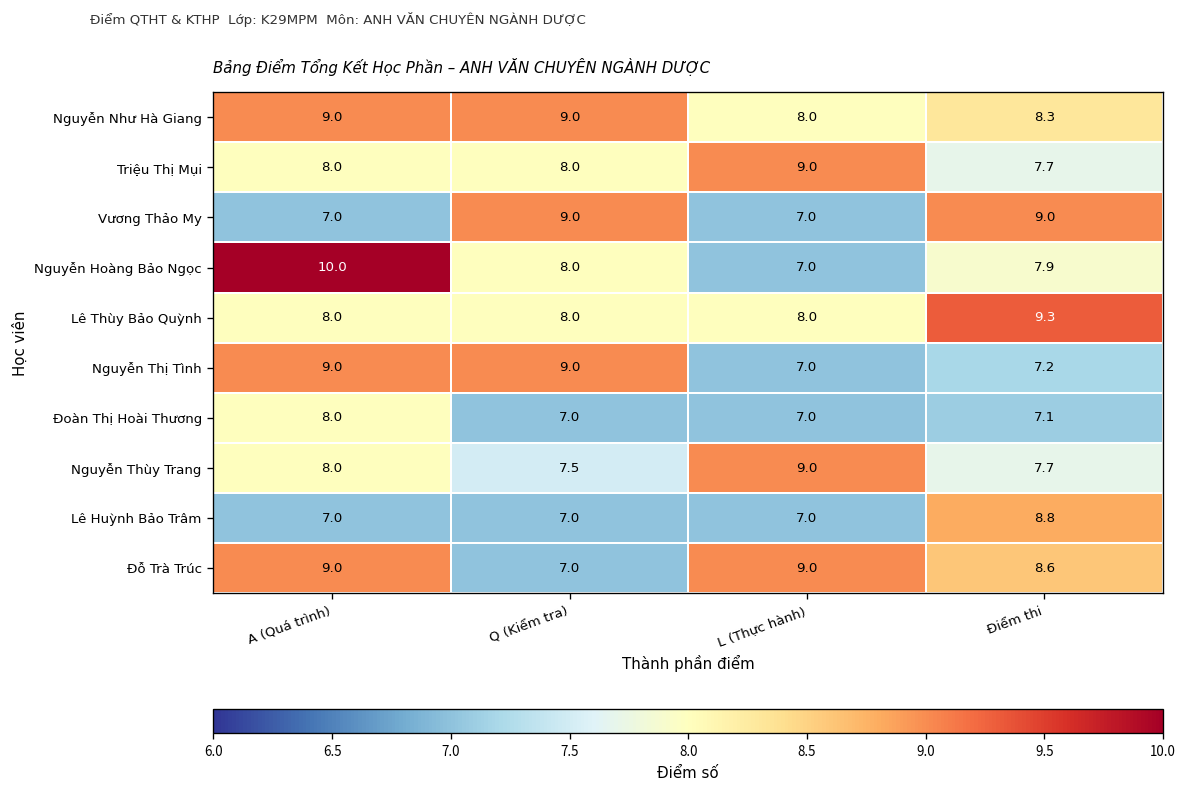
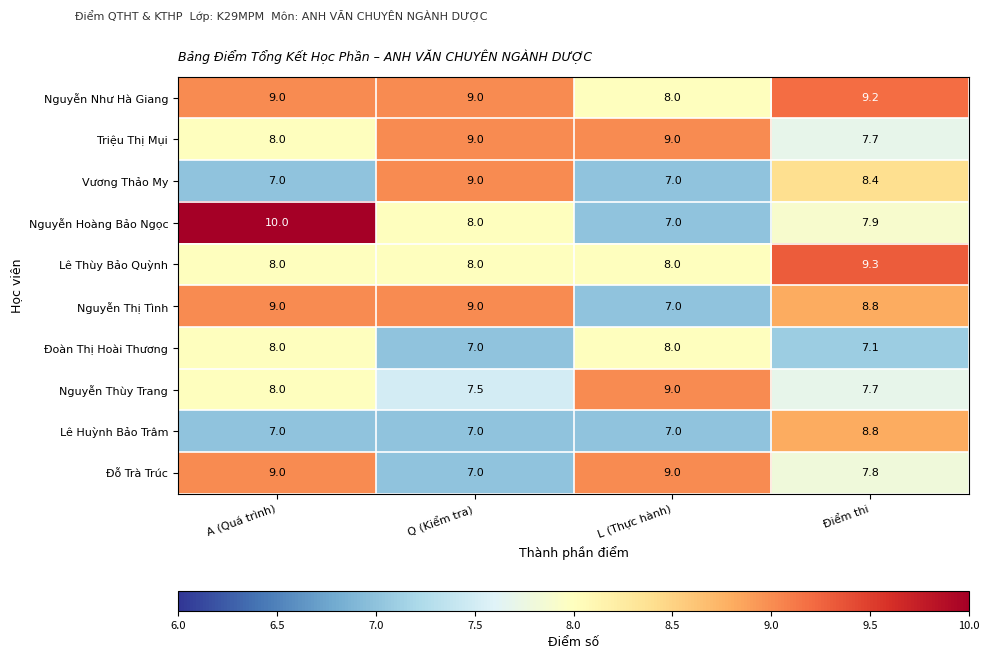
Nguyễn Như Hà Giang, Điểm thi: 8.3 -> 9.2
Triệu Thị Mụi, Q (Kiểm tra): 8.0 -> 9.0
Vương Thảo My, Điểm thi: 9.0 -> 8.4
Nguyễn Thị Tình, Điểm thi: 7.2 -> 8.8
Đoàn Thị Hoài Thương, L (Thực hành): 7.0 -> 8.0
Đỗ Trà Trúc, Điểm thi: 8.6 -> 7.8
